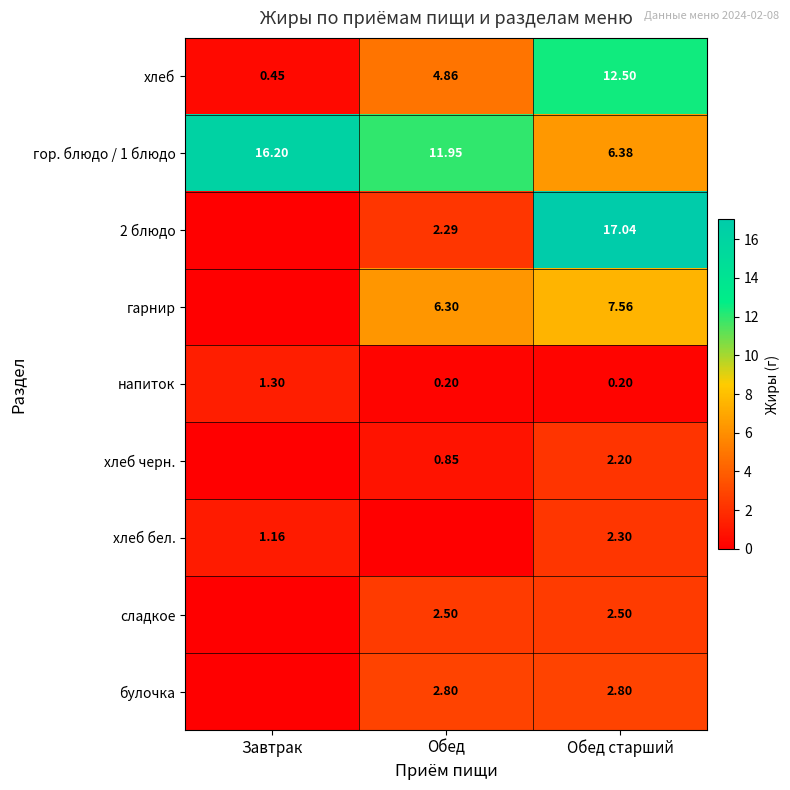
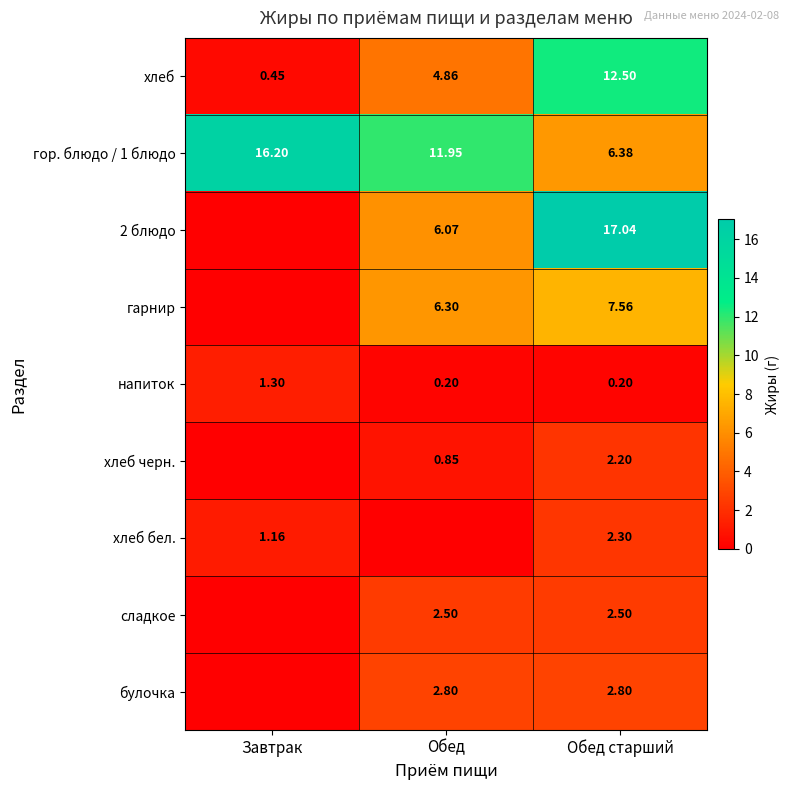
2 блюдо, Обед: 2.29 -> 6.07
